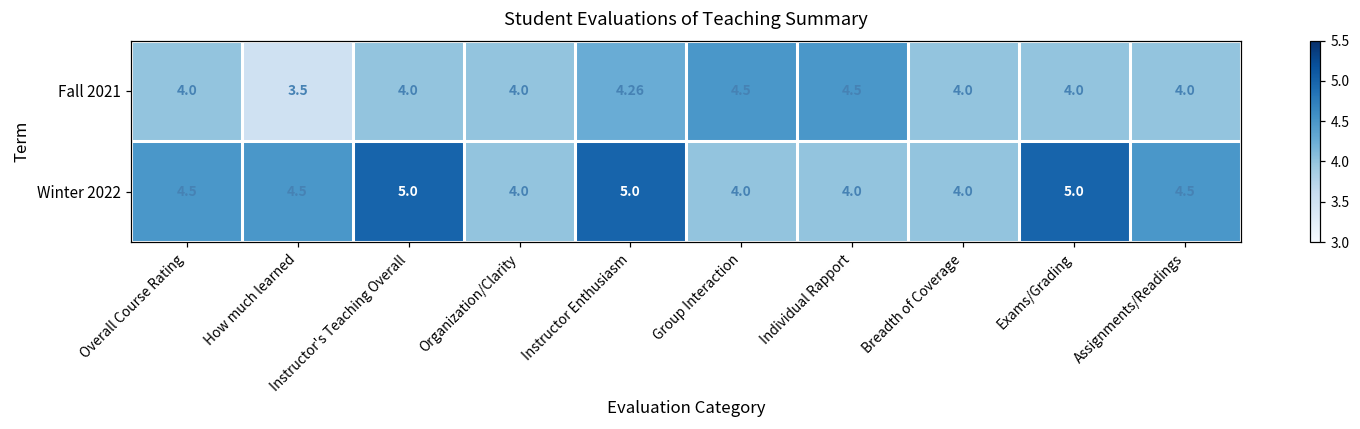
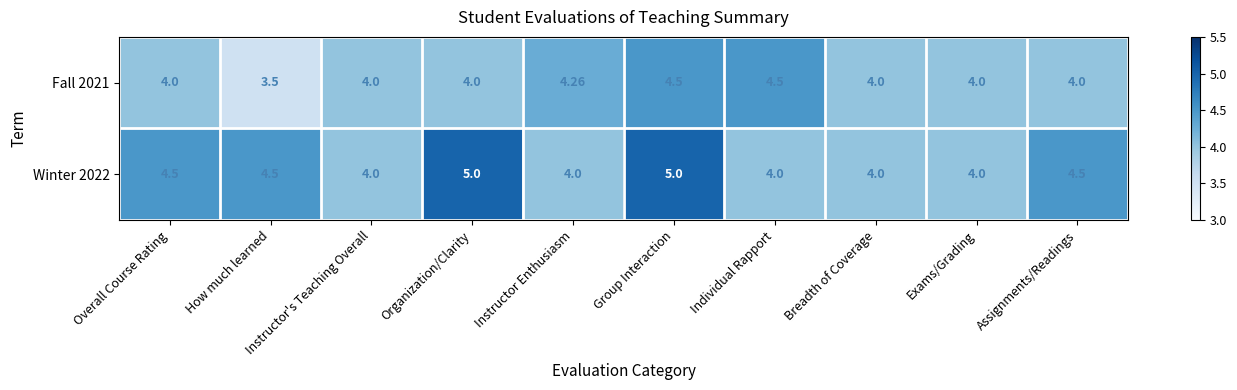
Winter 2022, Instructor's Teaching Overall: 5.0 -> 4.0
Winter 2022, Organization/Clarity: 4.0 -> 5.0
Winter 2022, Instructor Enthusiasm: 5.0 -> 4.0
Winter 2022, Group Interaction: 4.0 -> 5.0
Winter 2022, Exams/Grading: 5.0 -> 4.0
